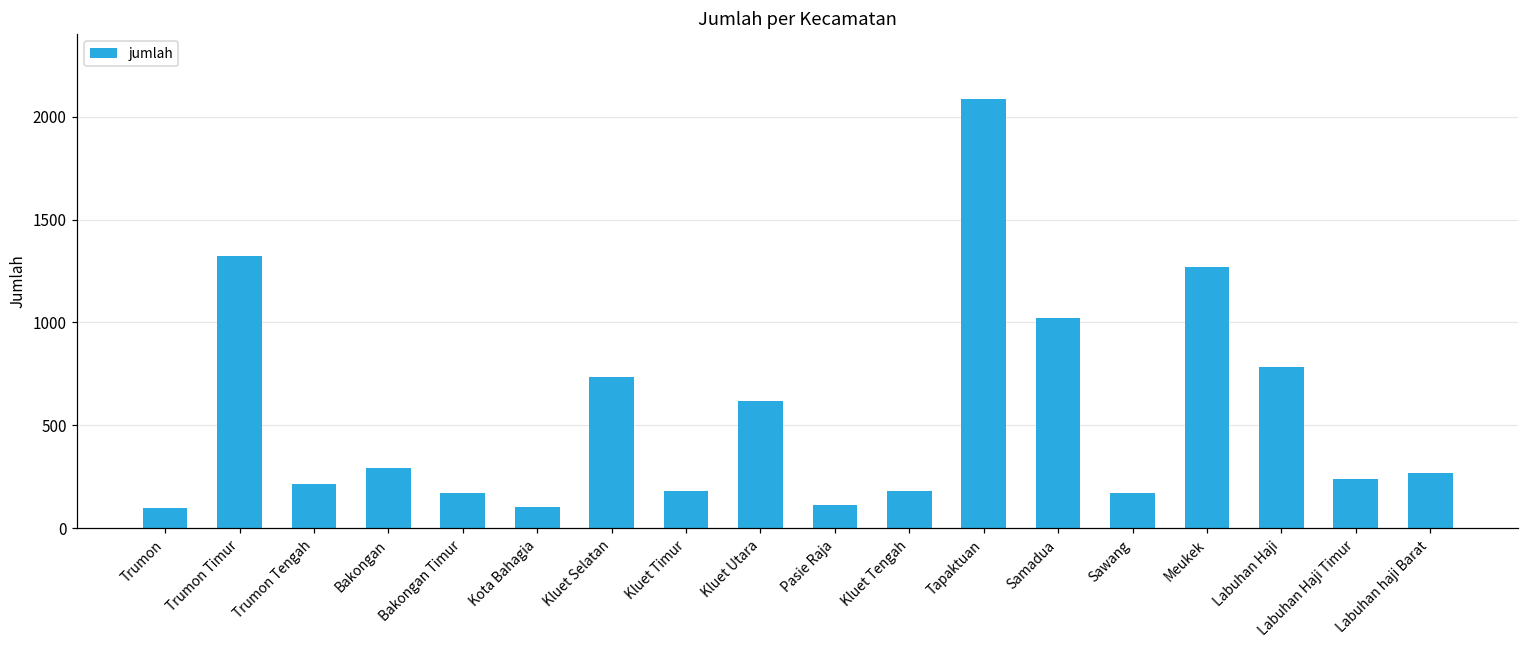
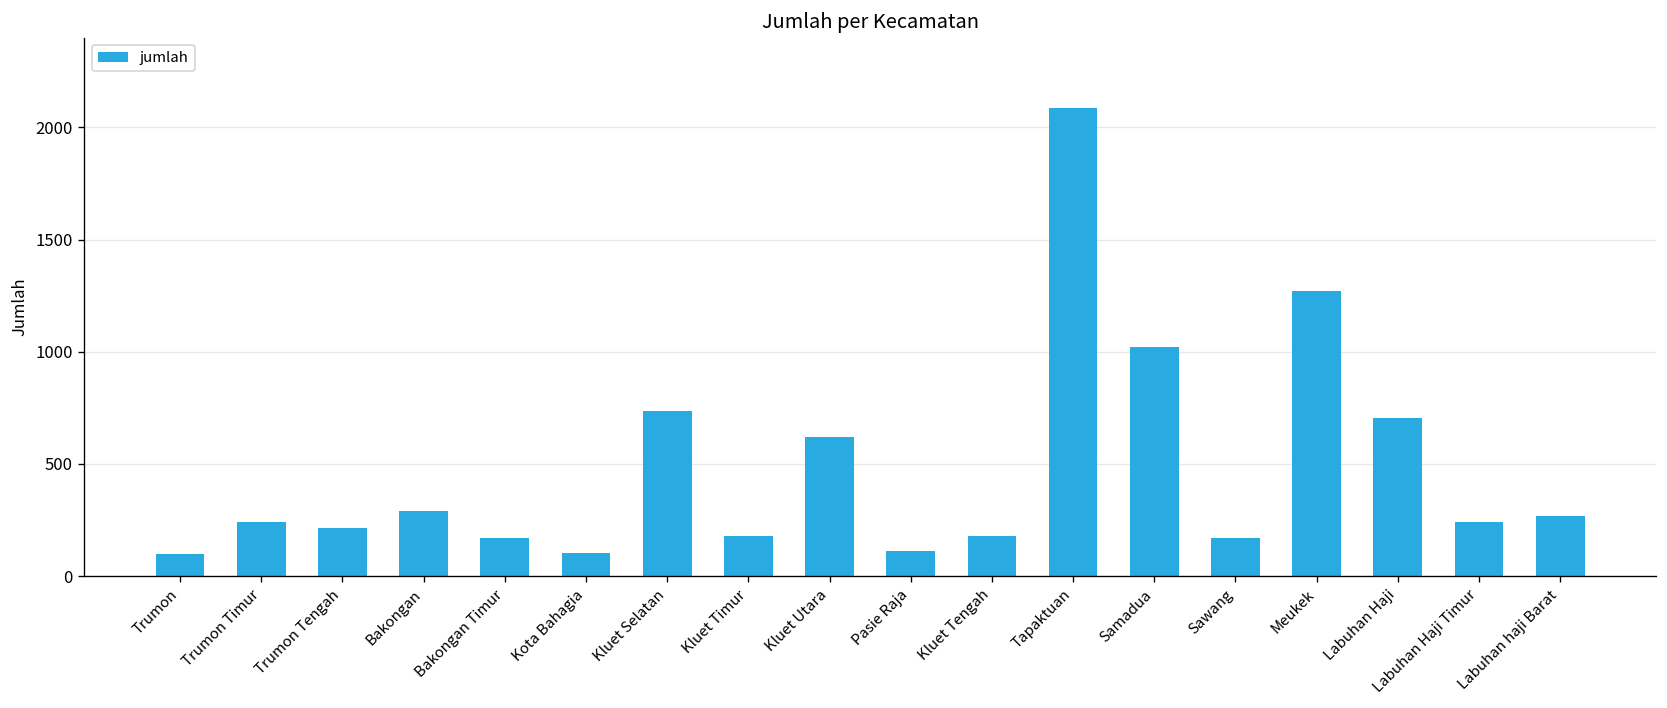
Trumon Timur: 1320 -> 240
Labuhan Haji: 780 -> 710
